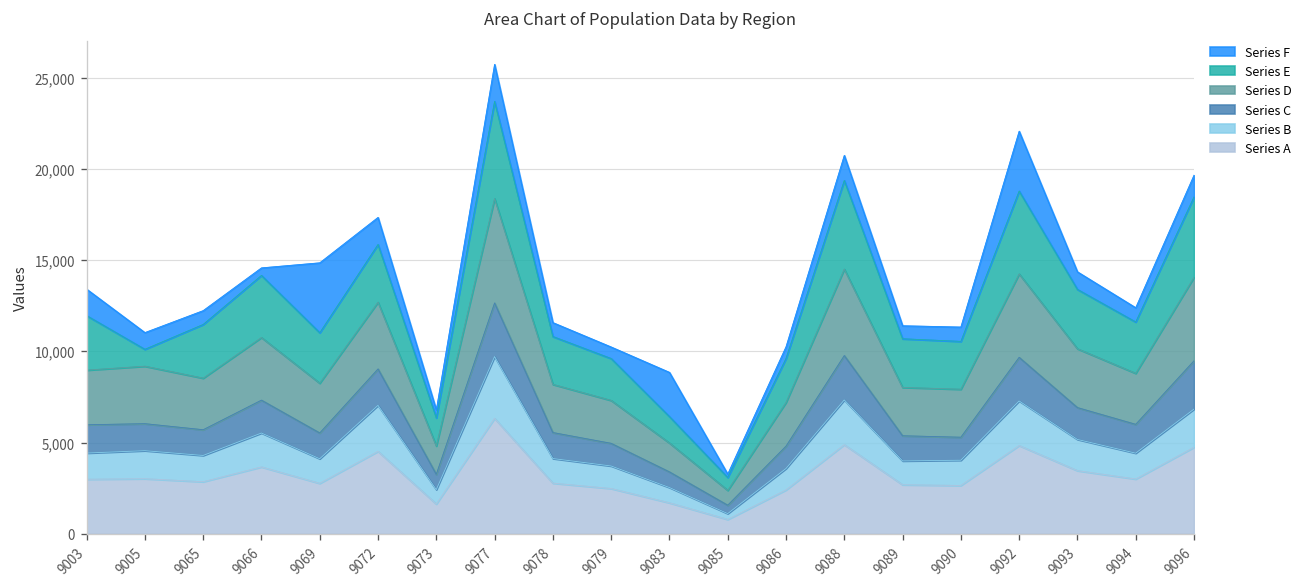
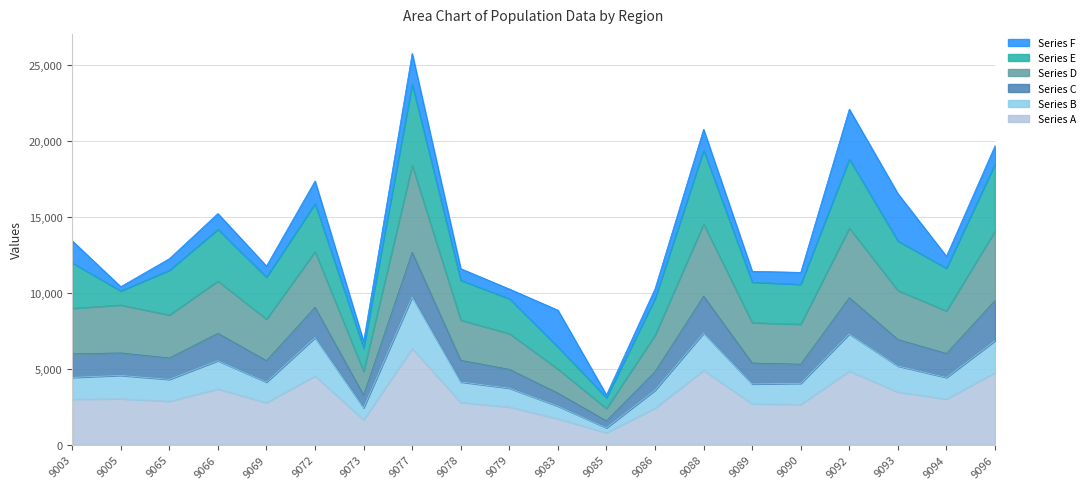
Series F, 9005: 900 -> 300
Series F, 9066: 400 -> 1,000
Series F, 9069: 3,800 -> 700
Series F, 9093: 1,000 -> 3,100
